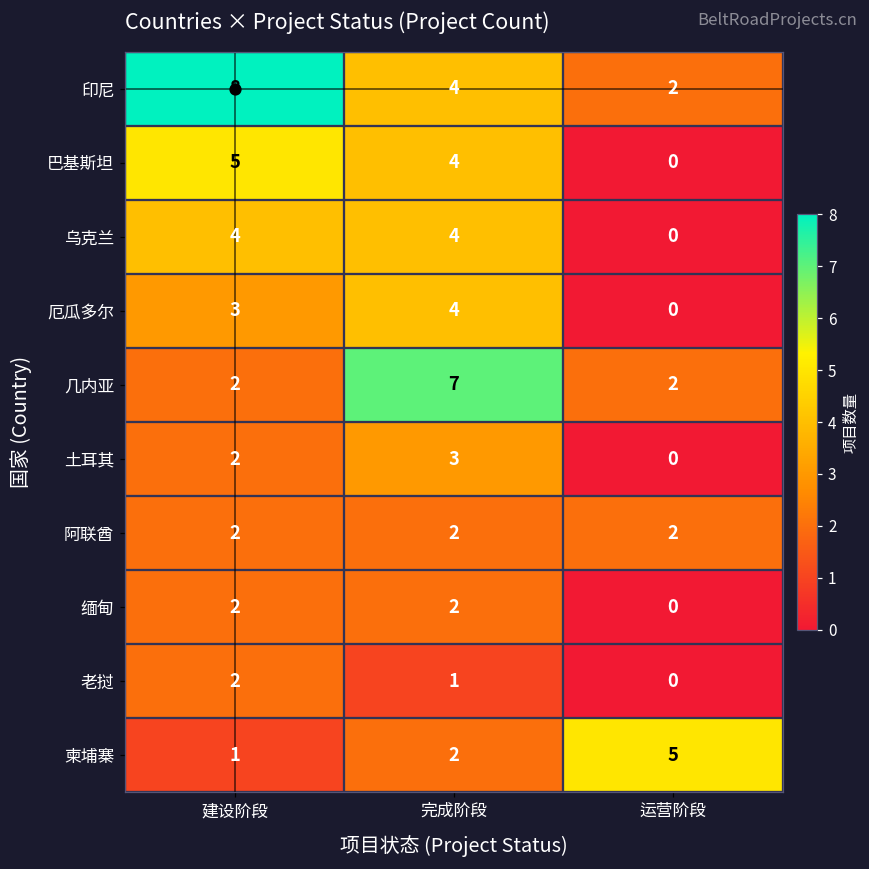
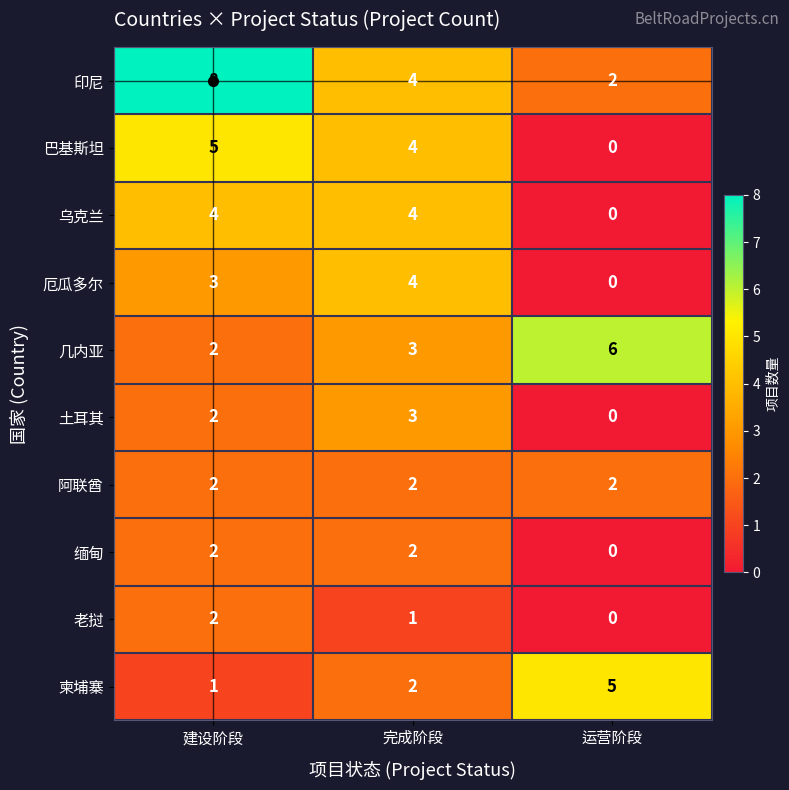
几内亚, 完成阶段: 7 -> 3
几内亚, 运营阶段: 2 -> 6
